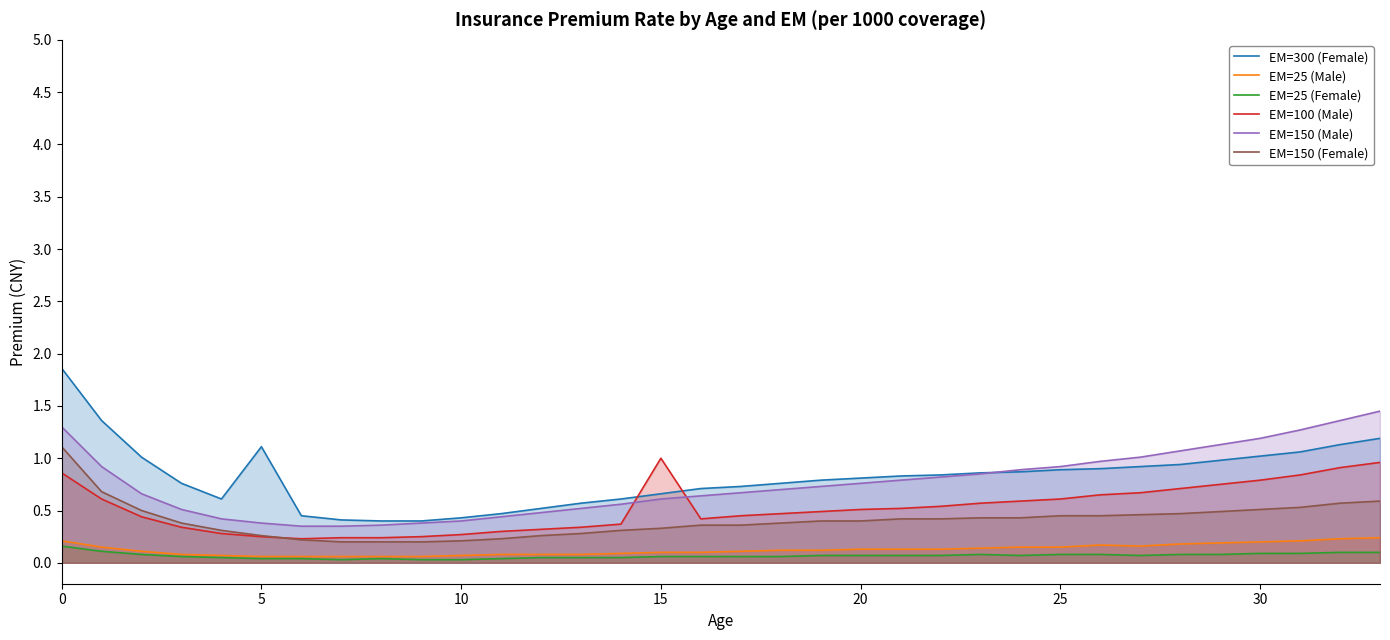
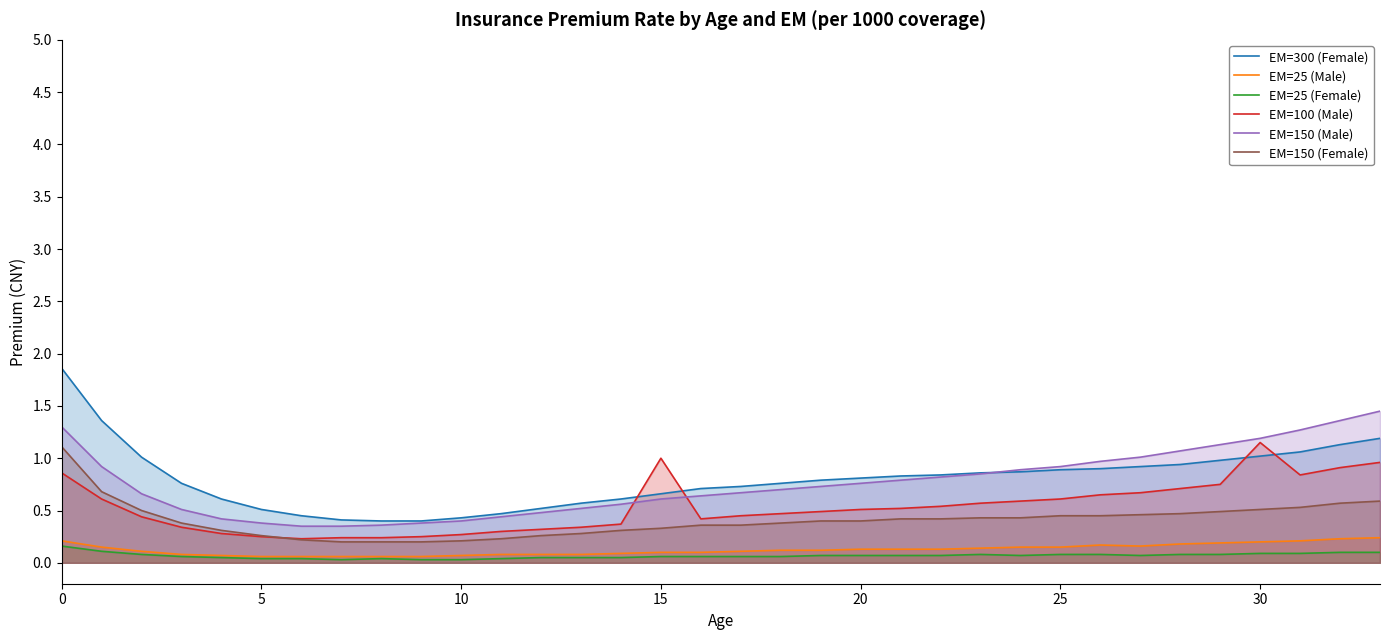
EM=300 (Female), 5: 1.11 -> 0.51
EM=100 (Male), 30: 0.79 -> 1.15
